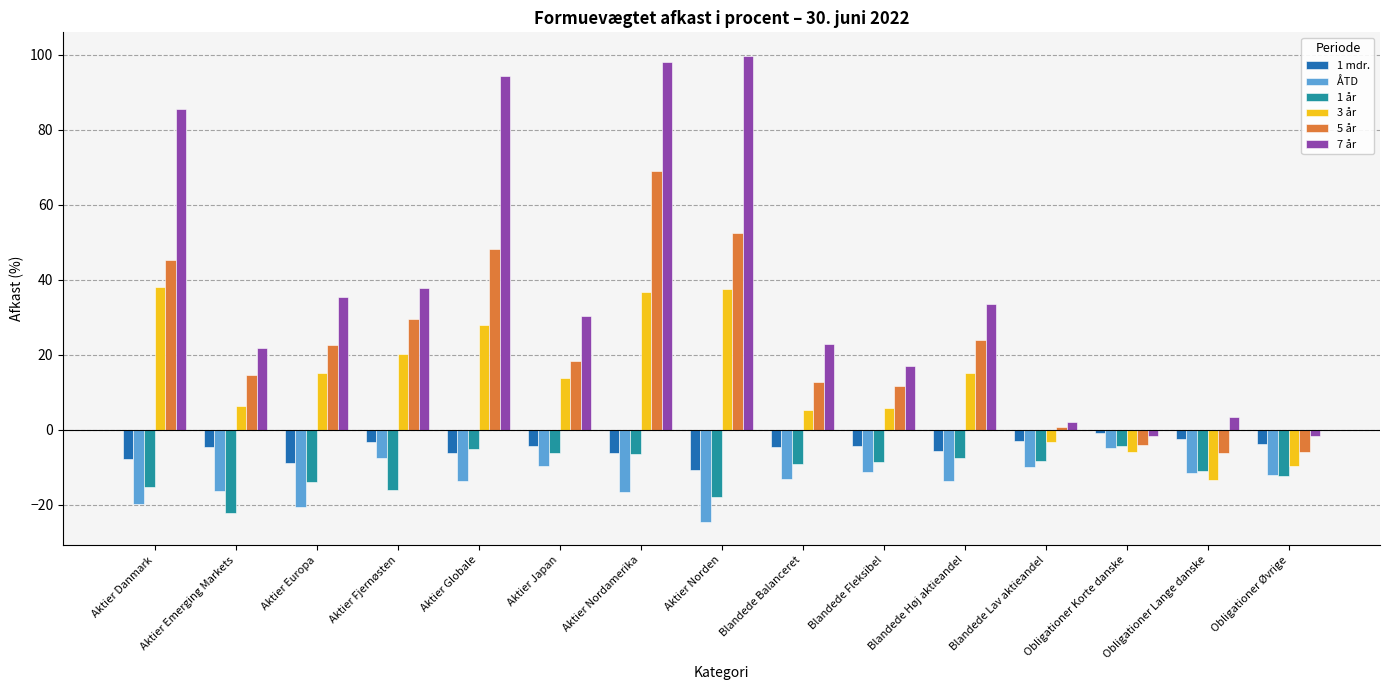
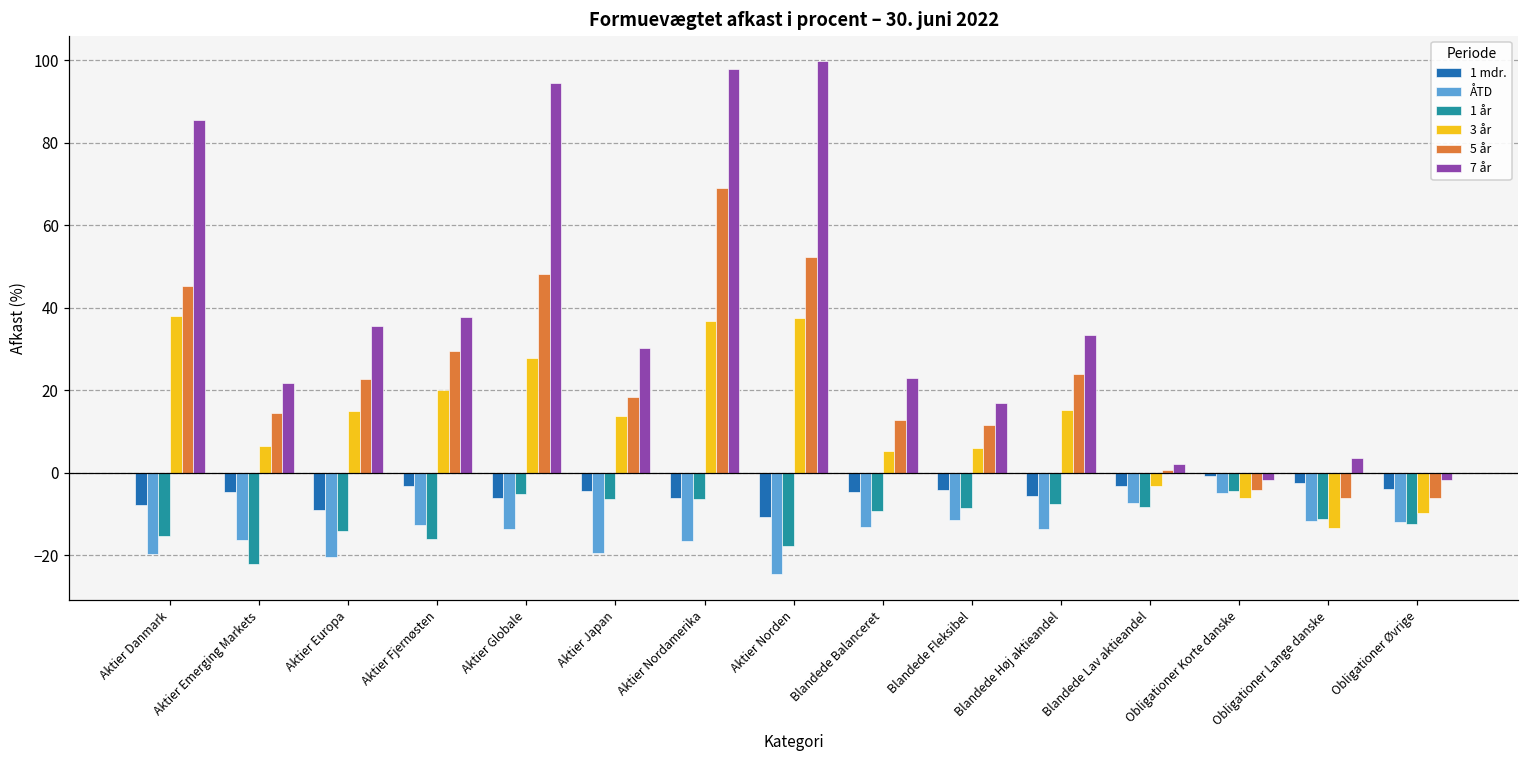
ÅTD, Aktier Fjernøsten: -8 -> -13
ÅTD, Aktier Japan: -10 -> -19
ÅTD, Blandede Lav aktieandel: -10 -> -7
